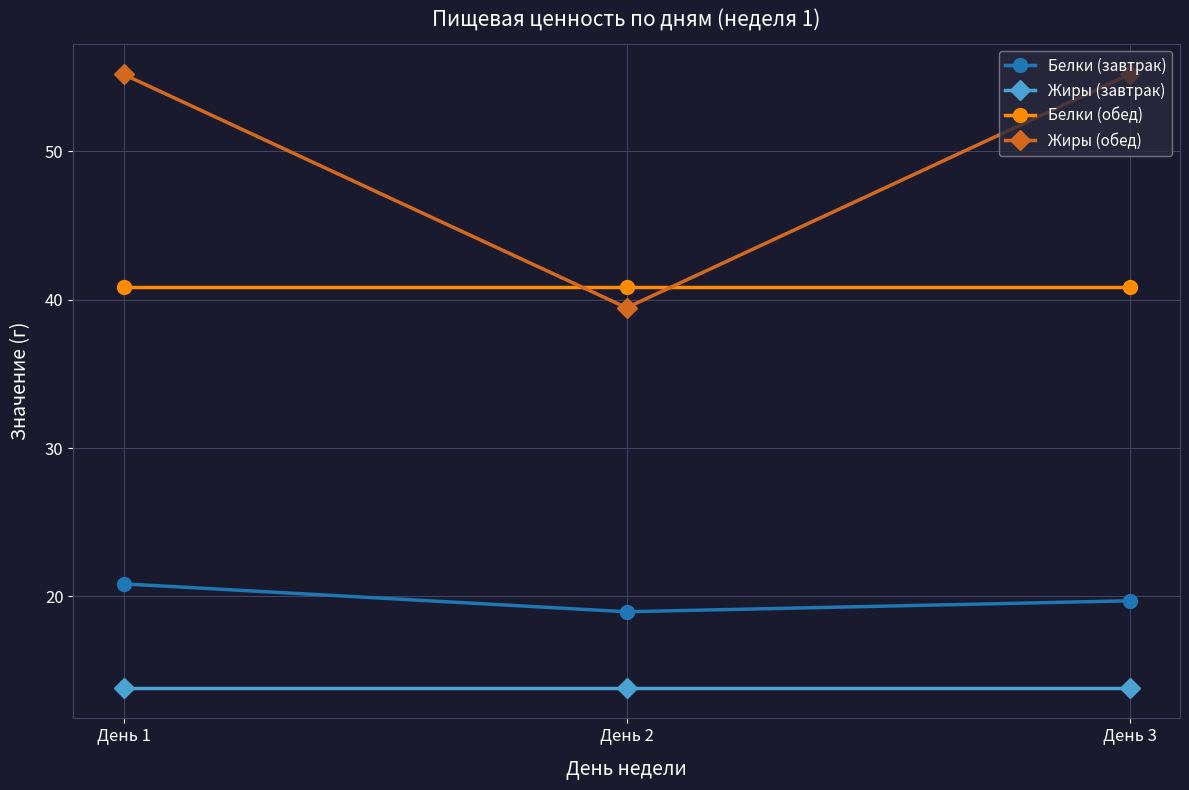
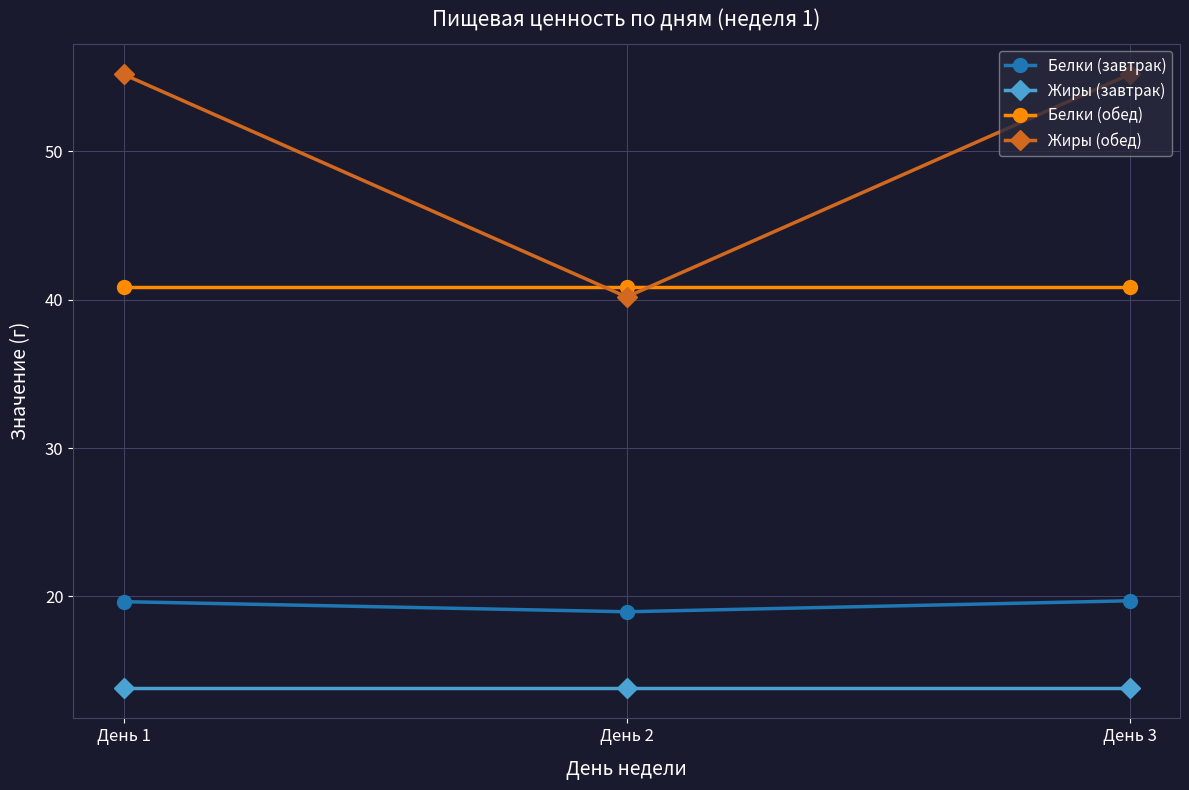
Белки (завтрак), День 1: 20.9 -> 19.7
Жиры (обед), День 2: 39.5 -> 40.2
